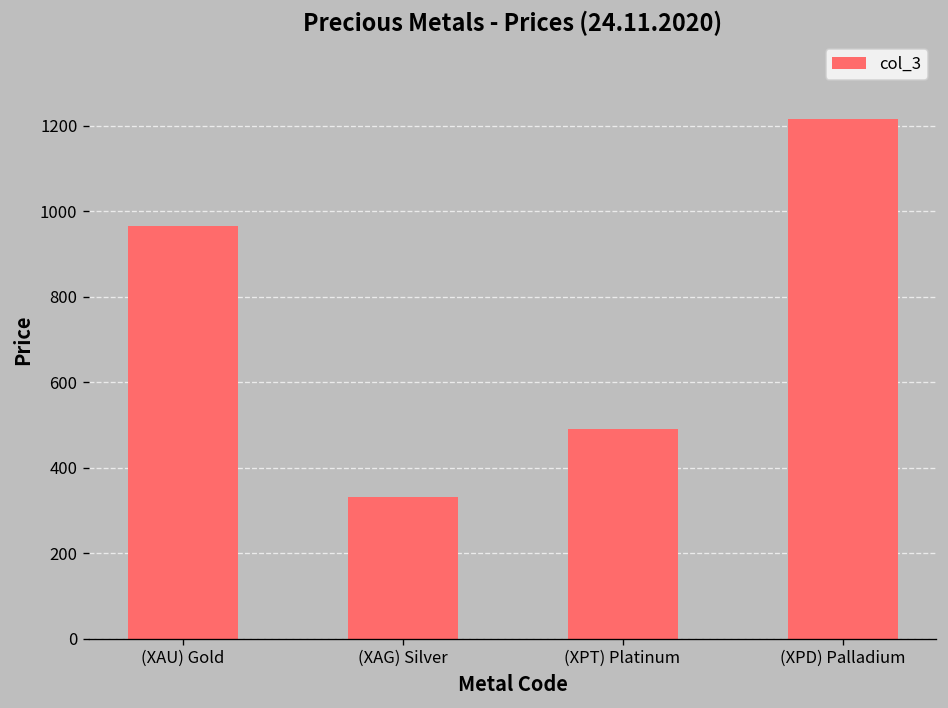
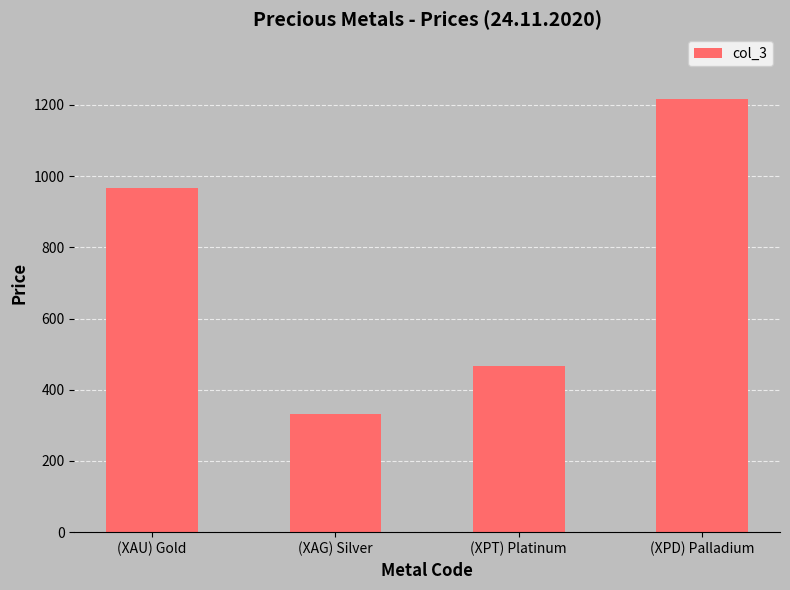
(XPT) Platinum: 490 -> 470
